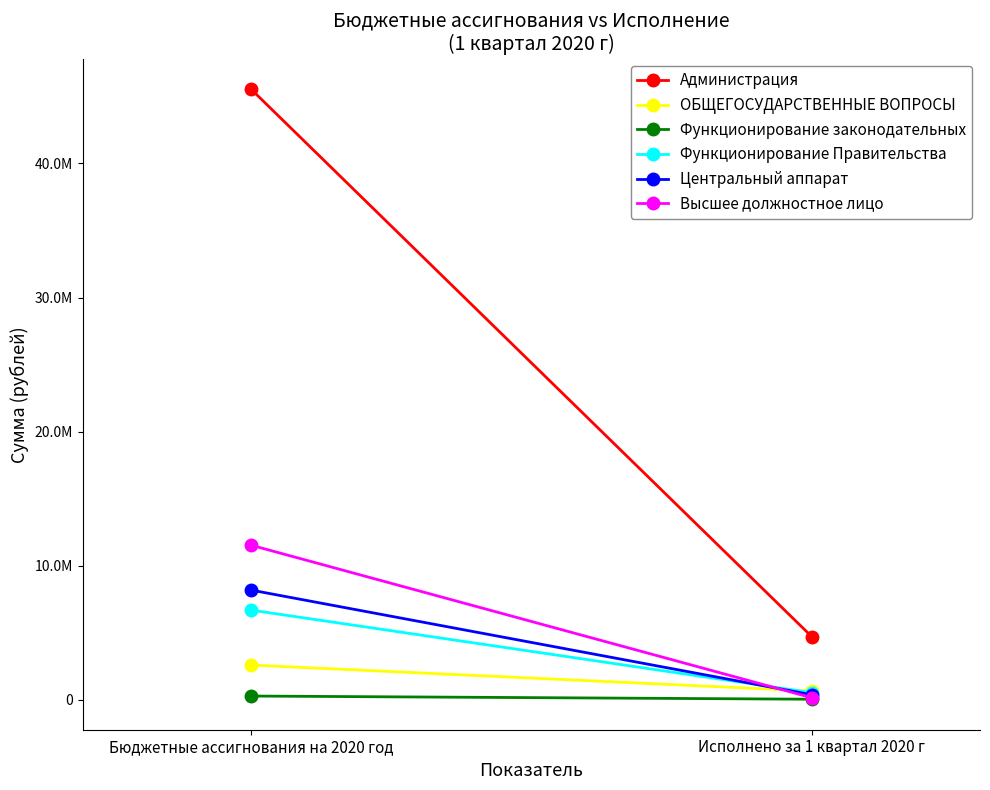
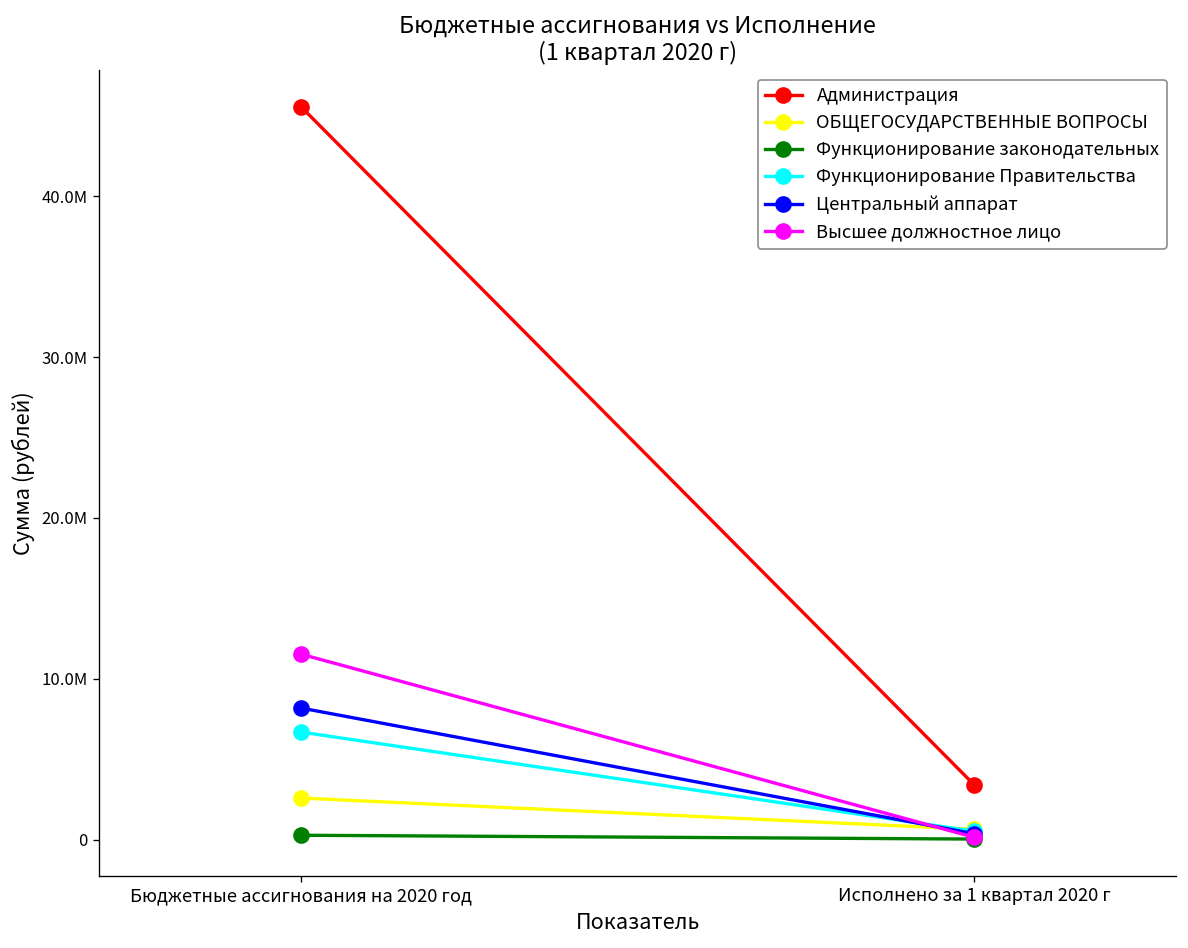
Администрация, Исполнено за 1 квартал 2020 г: 4700000 -> 3400000
